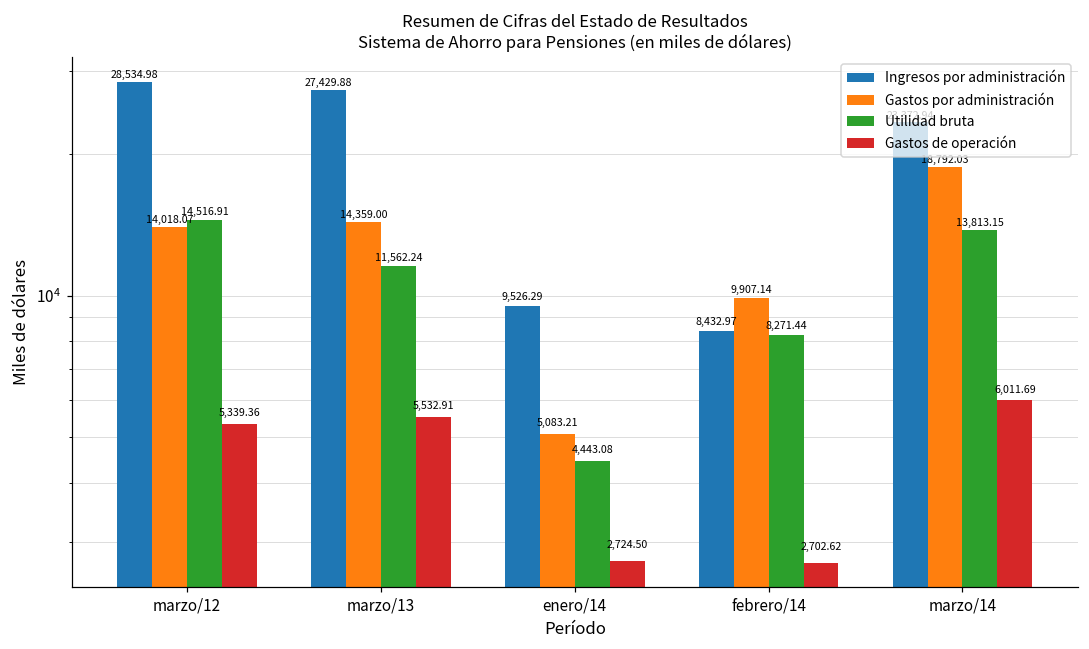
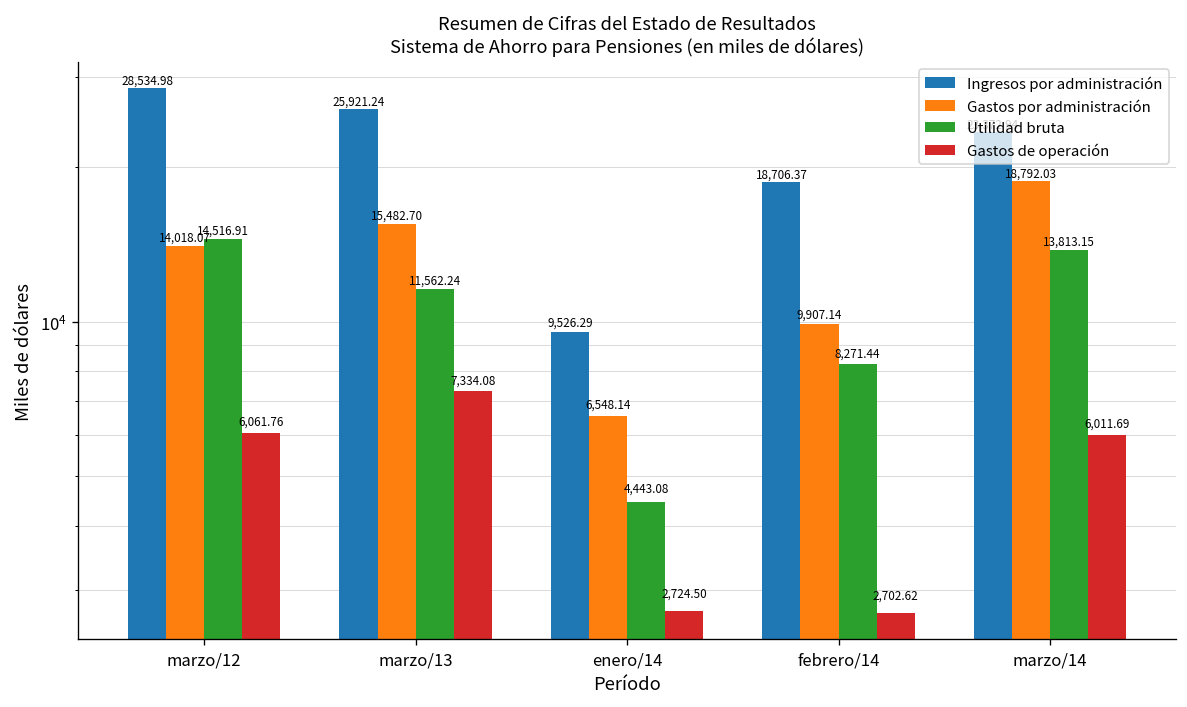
Gastos de operación, marzo/12: 5,339.36 -> 6,061.76
Ingresos por administración, marzo/13: 27,429.88 -> 25,921.24
Gastos por administración, marzo/13: 14,359.00 -> 15,482.70
Gastos de operación, marzo/13: 5,532.91 -> 7,334.08
Gastos por administración, enero/14: 5,083.21 -> 6,548.14
Ingresos por administración, febrero/14: 8,432.97 -> 18,706.37
